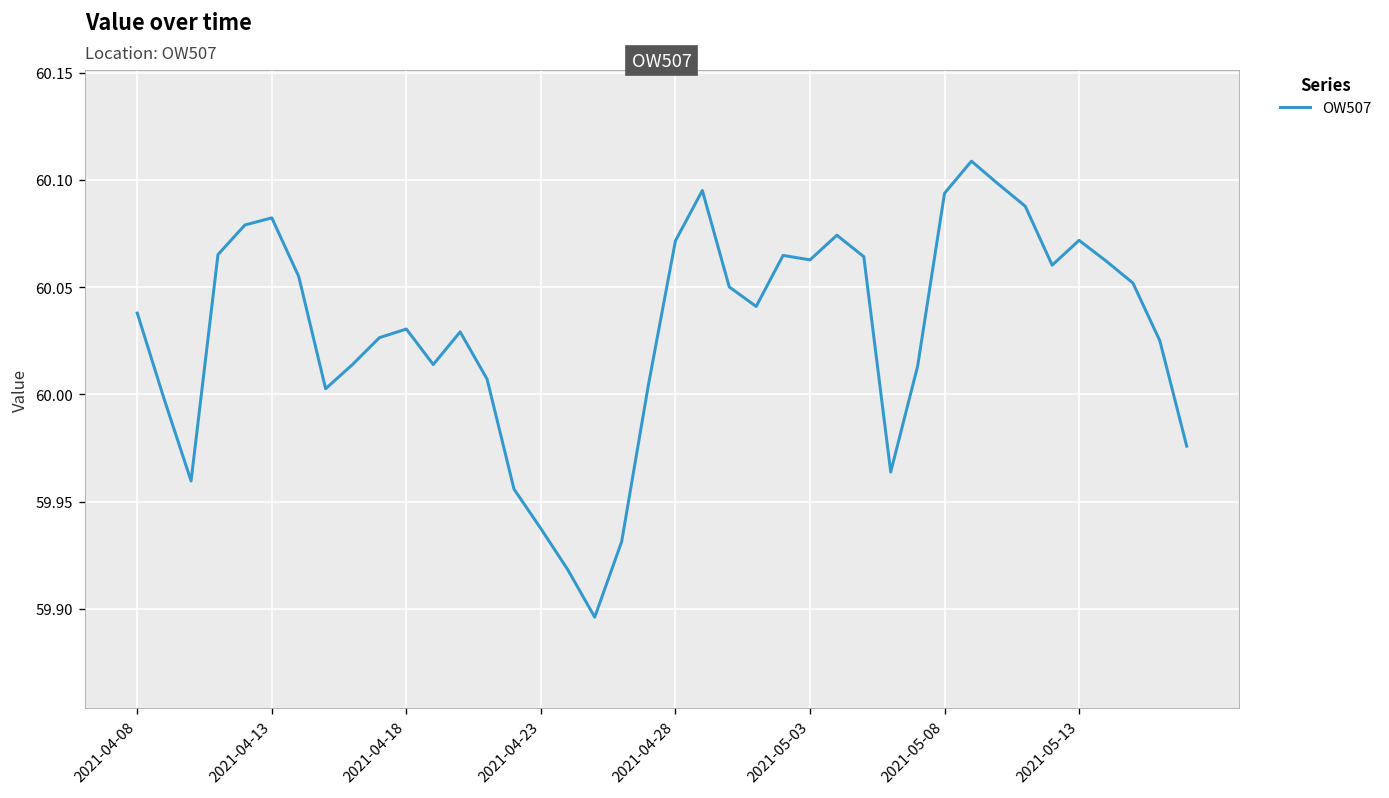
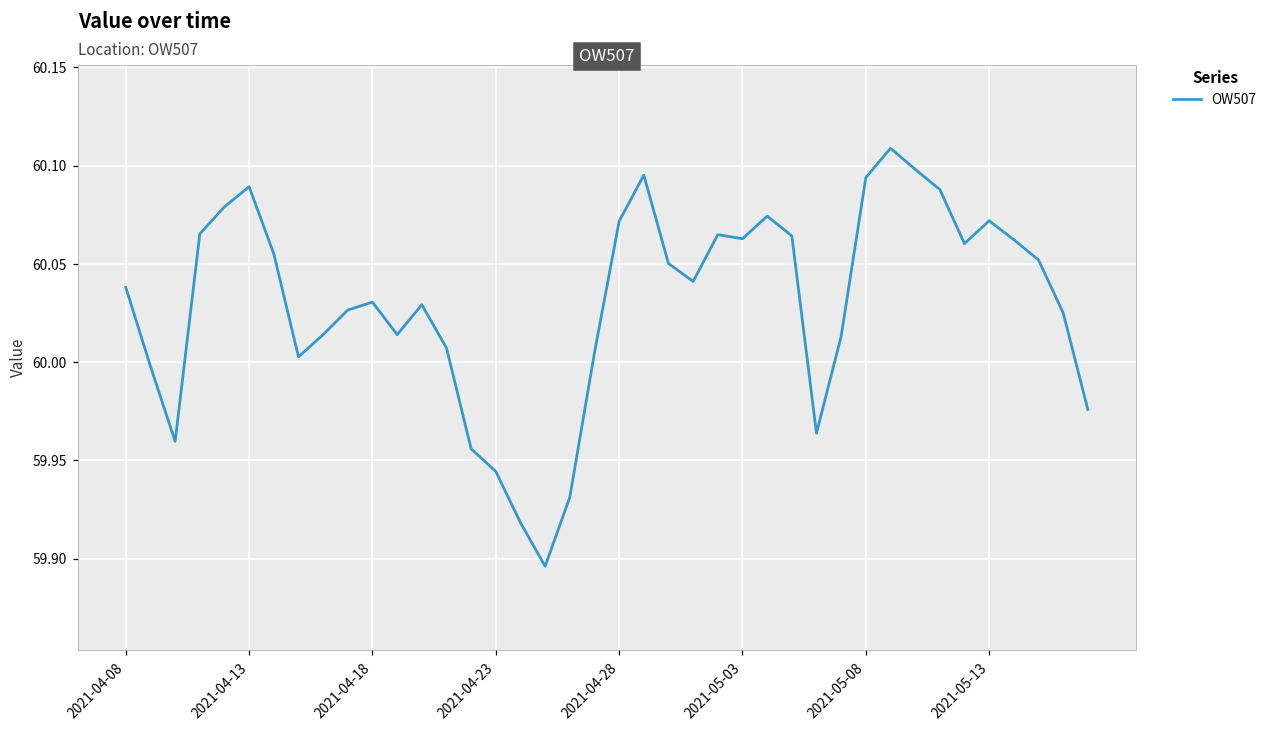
2021-04-13: 60.082 -> 60.089
2021-04-23: 59.937 -> 59.944
